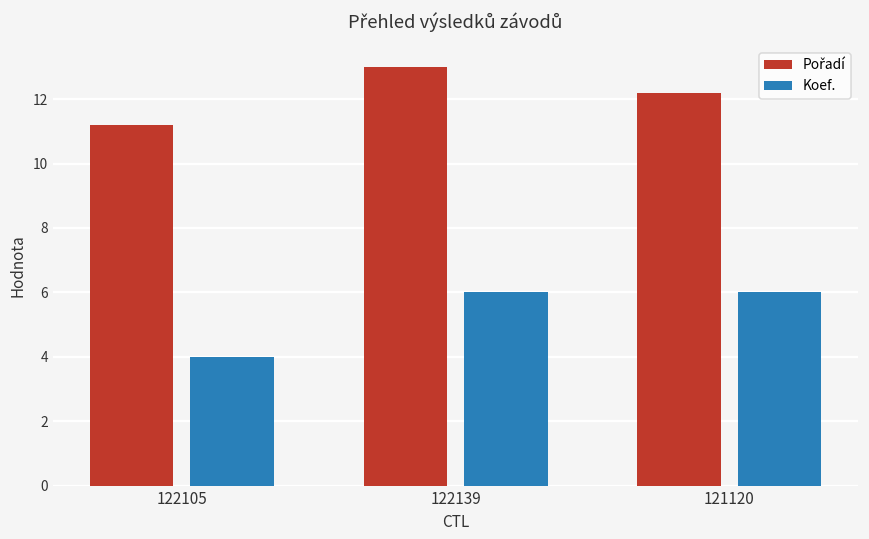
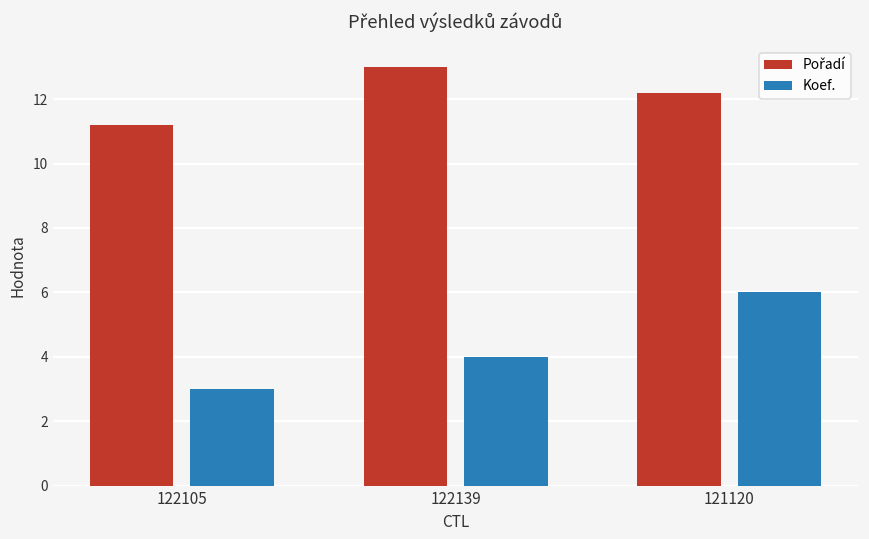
Koef., 122105: 4 -> 3
Koef., 122139: 6 -> 4
